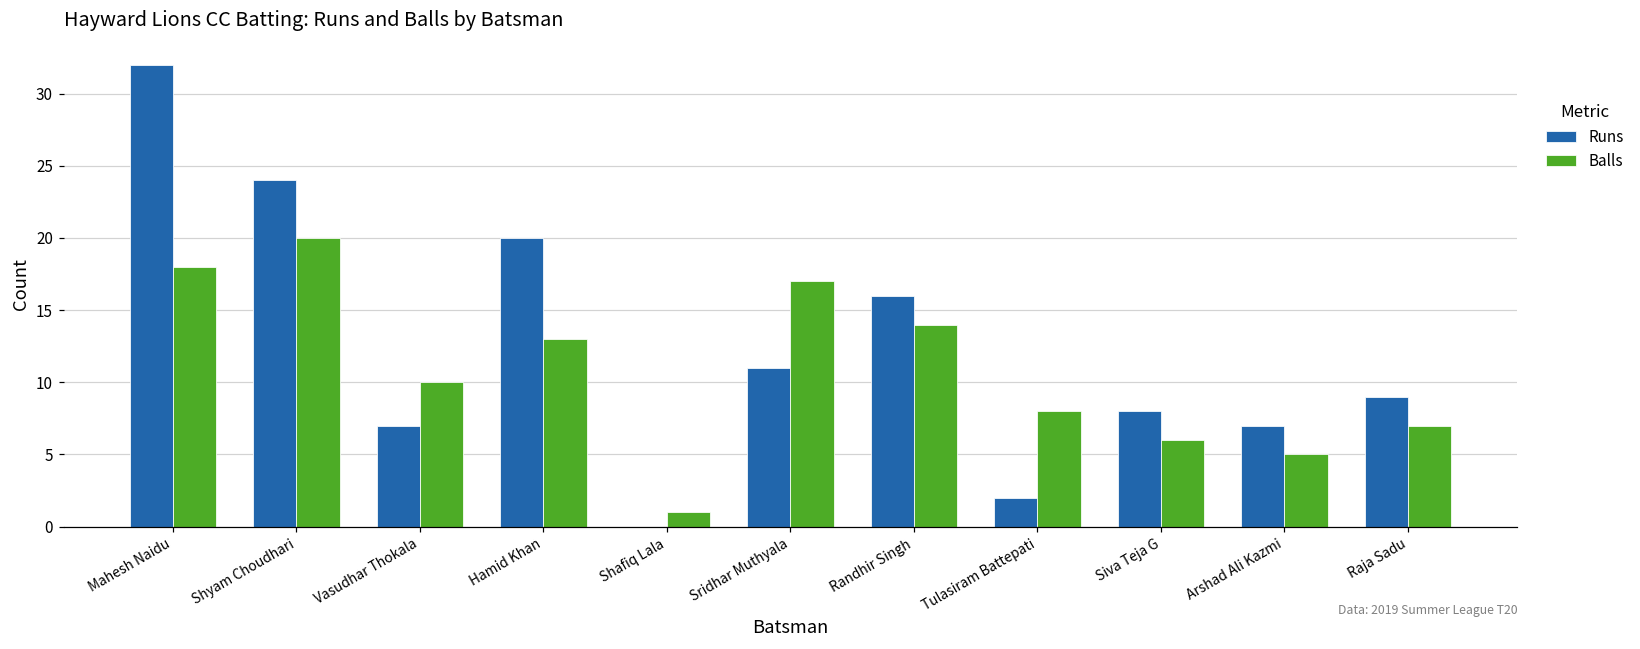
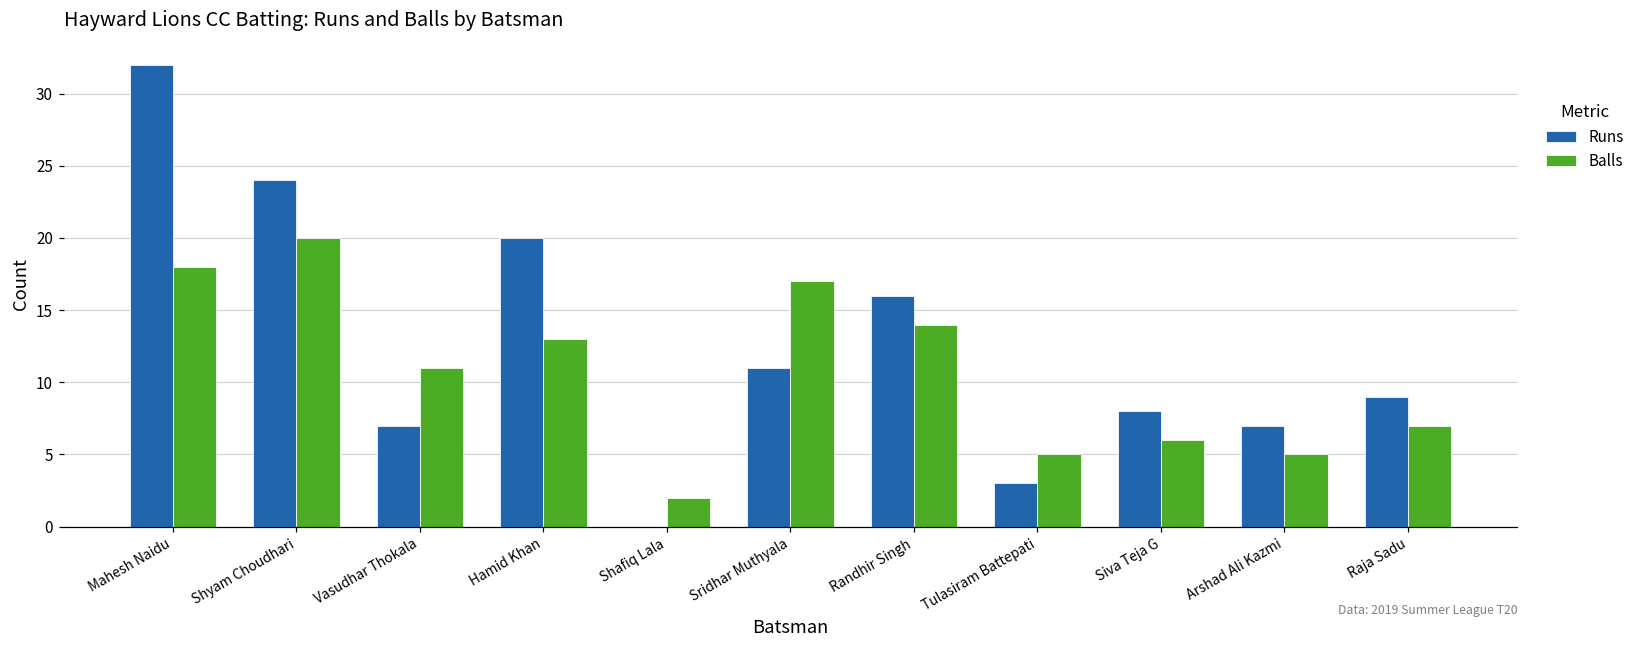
Balls, Vasudhar Thokala: 10 -> 11
Balls, Shafiq Lala: 1 -> 2
Runs, Tulasiram Battepati: 2 -> 3
Balls, Tulasiram Battepati: 8 -> 5
